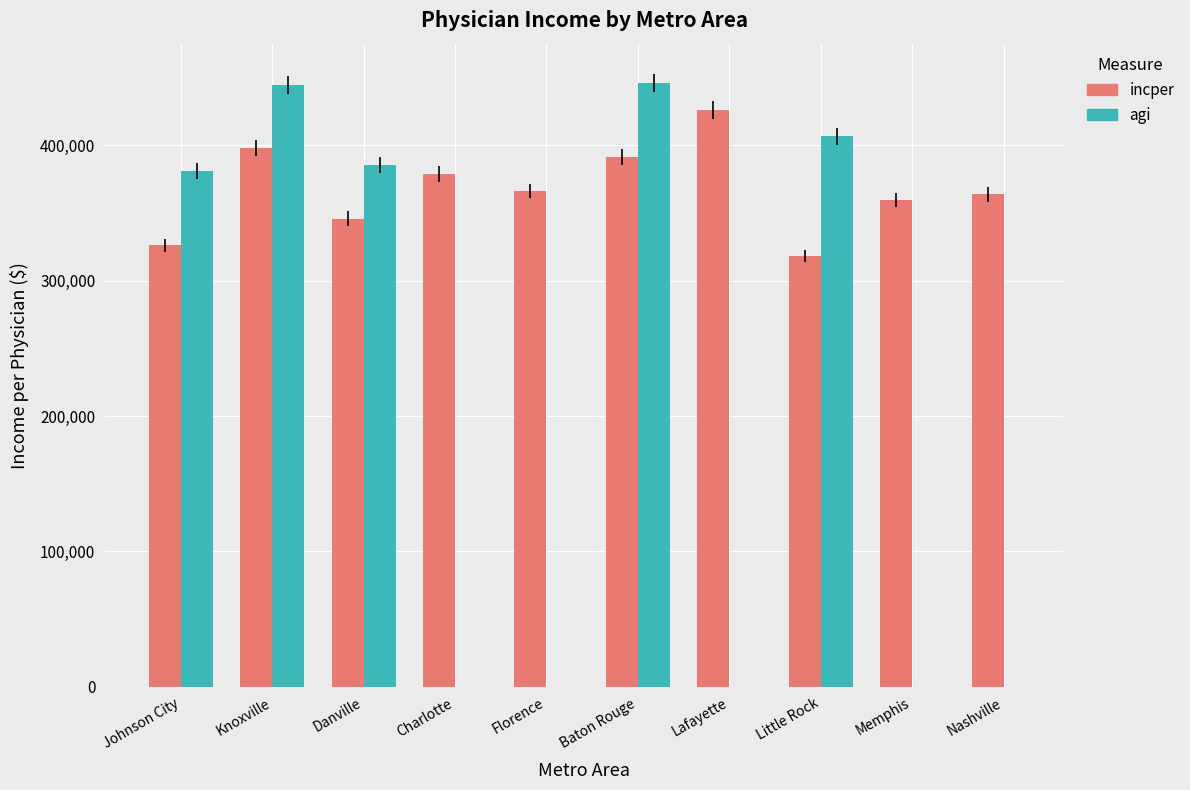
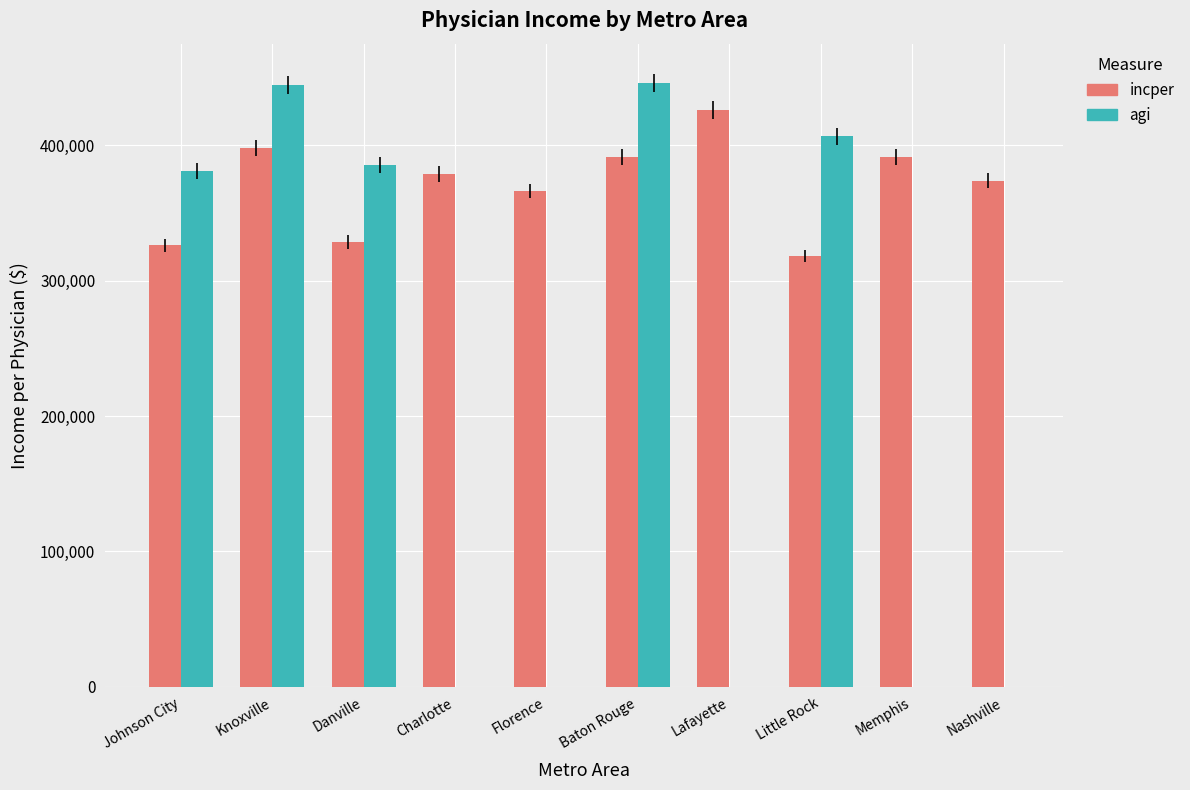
incper, Danville: 346,000 -> 328,000
incper, Memphis: 359,000 -> 391,000
incper, Nashville: 364,000 -> 374,000
